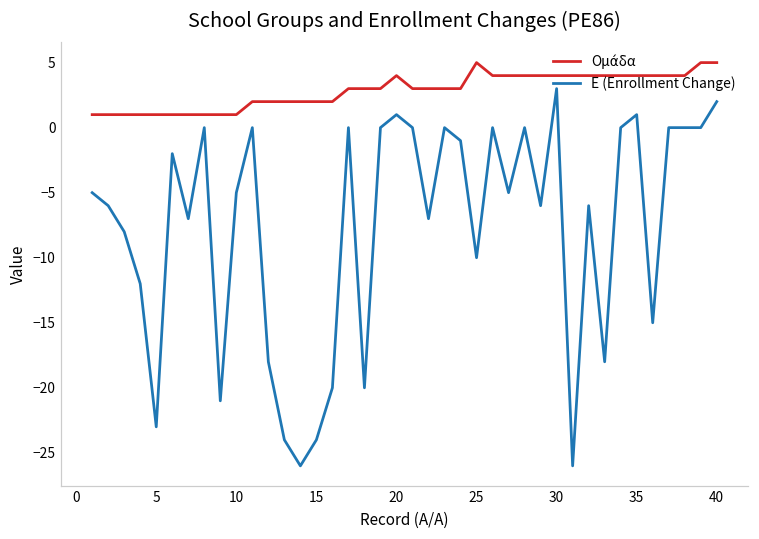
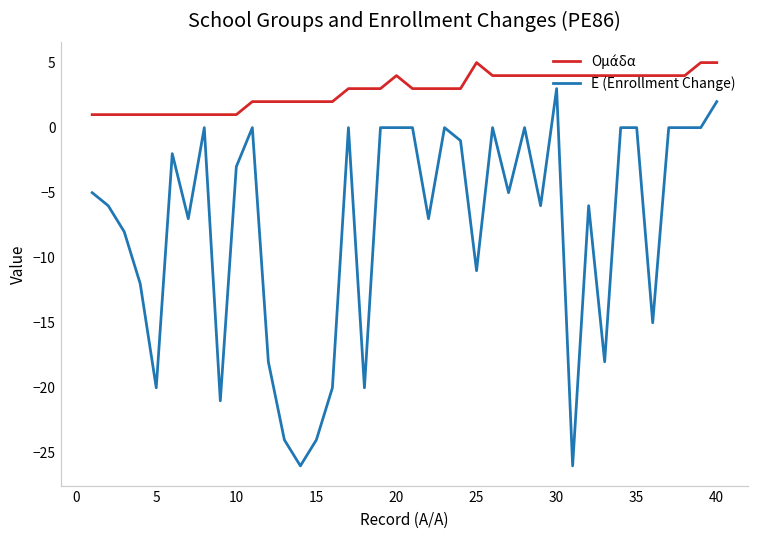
Ε (Enrollment Change), 5: -23 -> -20
Ε (Enrollment Change), 10: -5 -> -3
Ε (Enrollment Change), 20: 1 -> 0
Ε (Enrollment Change), 25: -10 -> -11
Ε (Enrollment Change), 35: 1 -> 0
